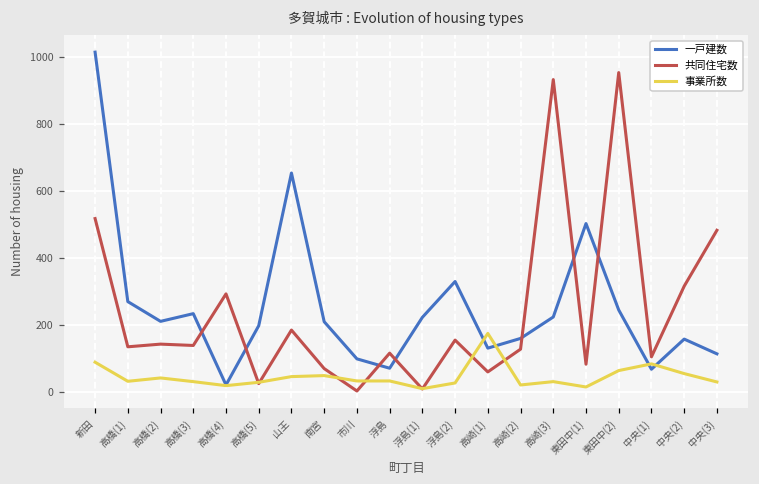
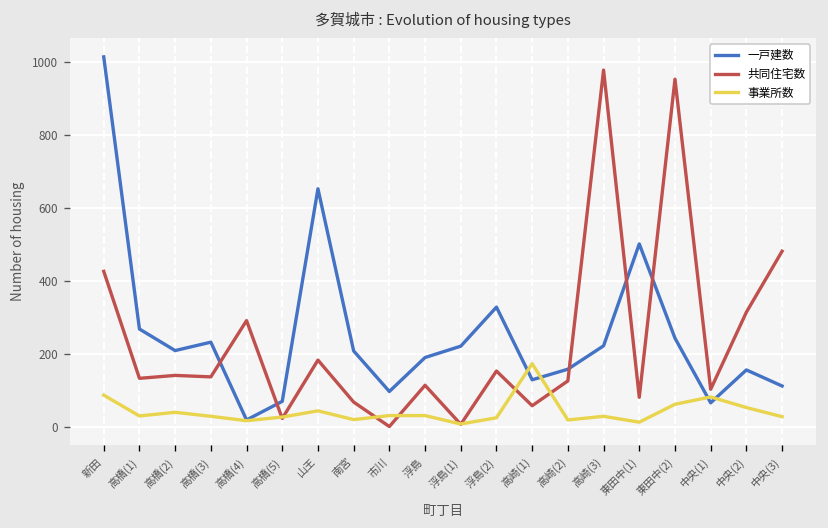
共同住宅数, 新田: 520 -> 430
一戸建数, 高橋(5): 200 -> 70
事業所数, 南宮: 50 -> 20
一戸建数, 浮島: 70 -> 190
共同住宅数, 高崎(3): 930 -> 980
